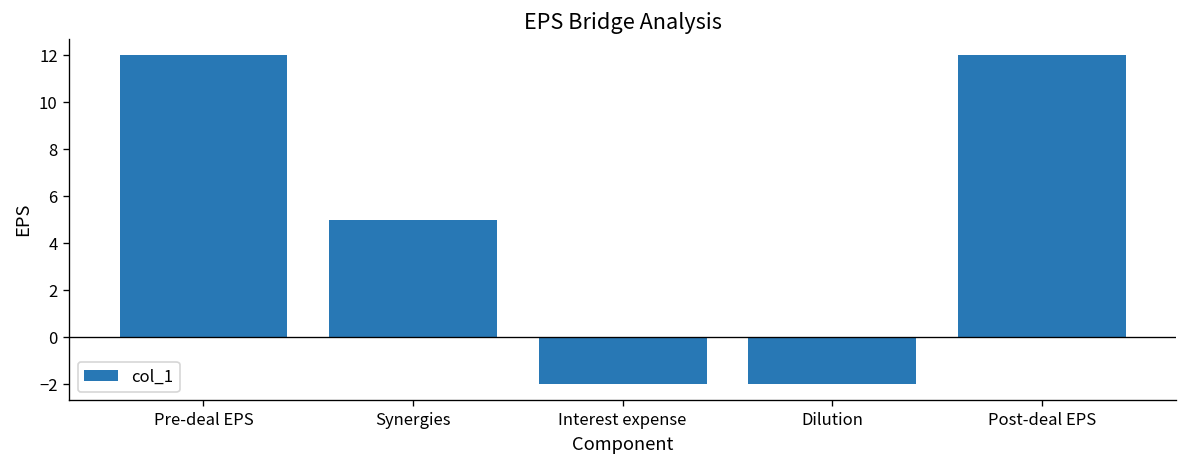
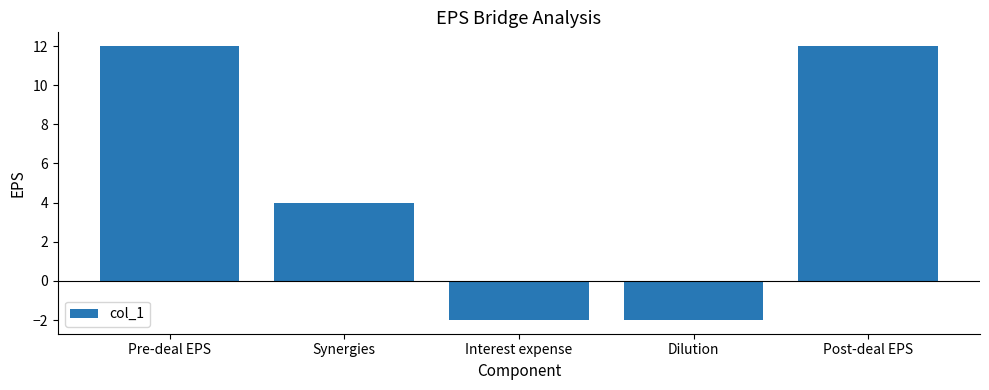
Synergies: 5 -> 4
